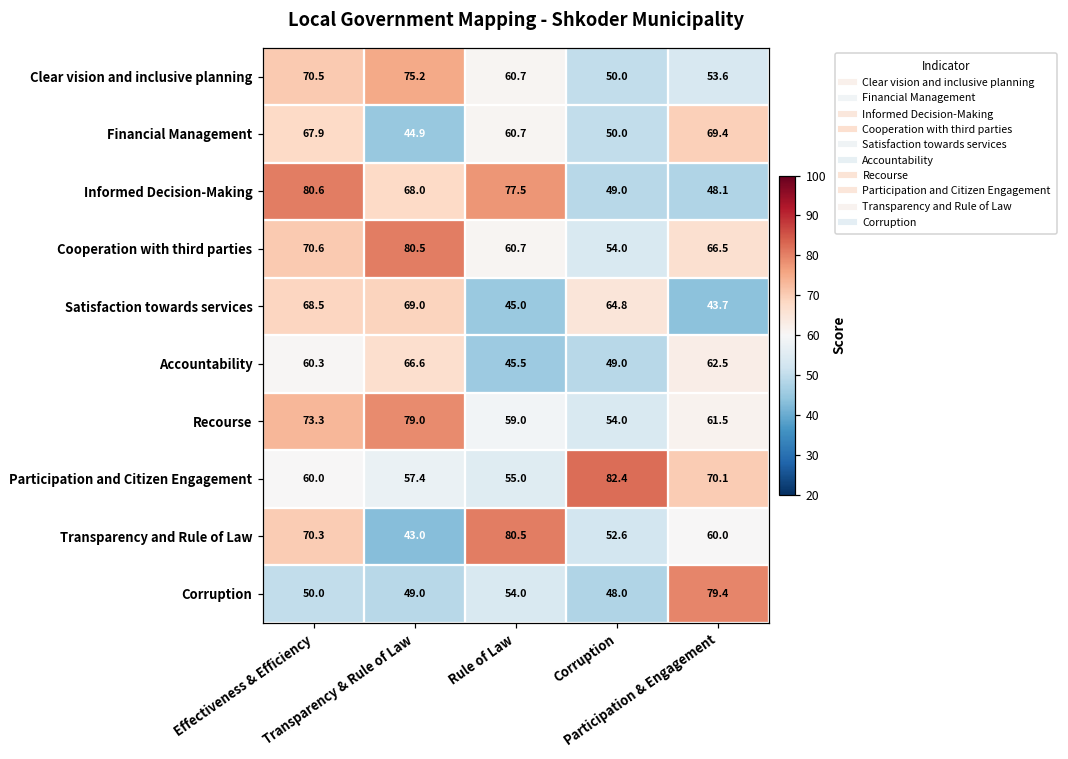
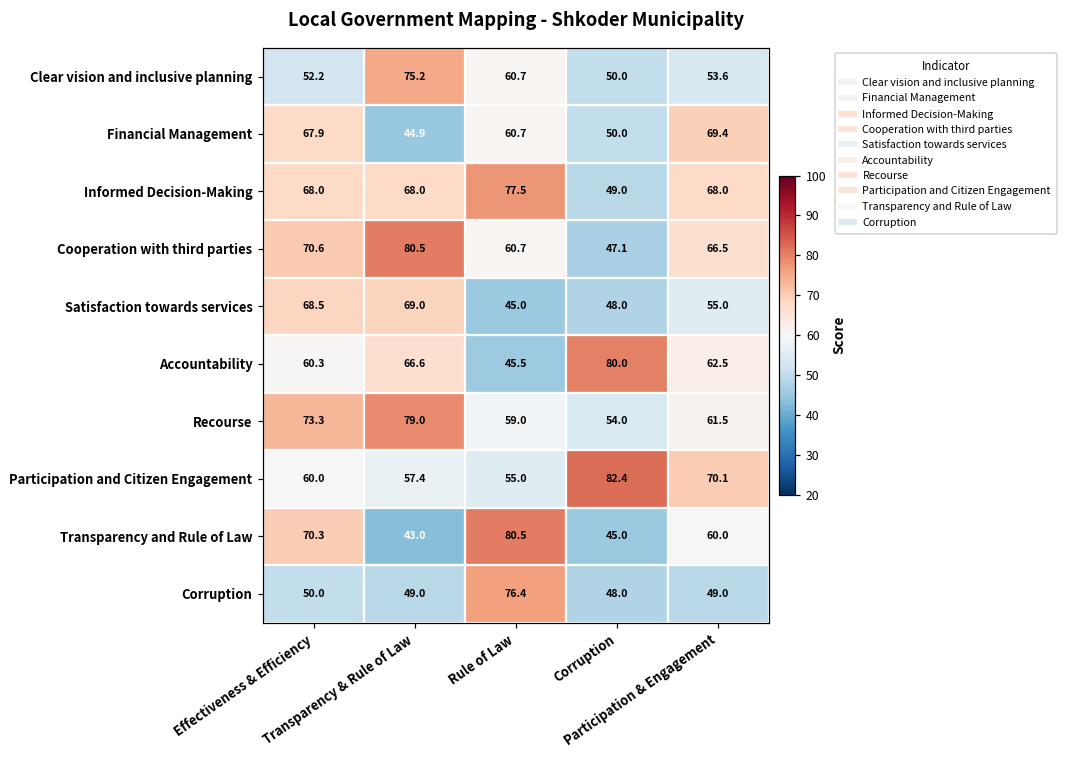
Clear vision and inclusive planning, Effectiveness & Efficiency: 70.5 -> 52.2
Informed Decision-Making, Effectiveness & Efficiency: 80.6 -> 68.0
Informed Decision-Making, Participation & Engagement: 48.1 -> 68.0
Cooperation with third parties, Corruption: 54.0 -> 47.1
Satisfaction towards services, Corruption: 64.8 -> 48.0
Satisfaction towards services, Participation & Engagement: 43.7 -> 55.0
Accountability, Corruption: 49.0 -> 80.0
Transparency and Rule of Law, Corruption: 52.6 -> 45.0
Corruption, Rule of Law: 54.0 -> 76.4
Corruption, Participation & Engagement: 79.4 -> 49.0
